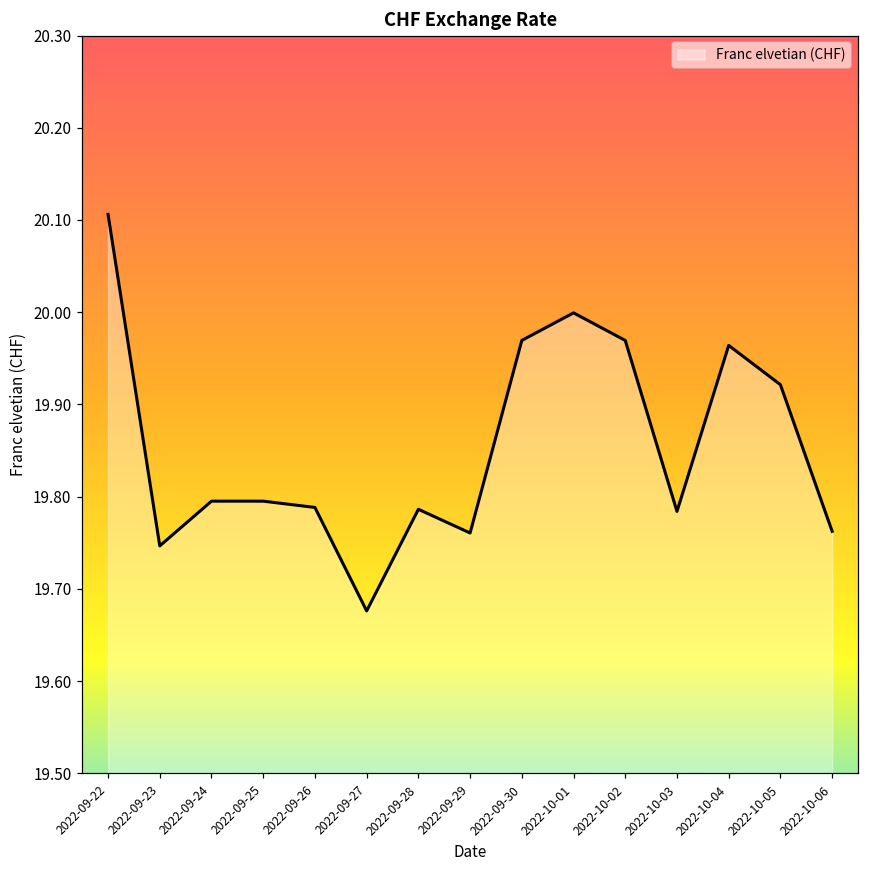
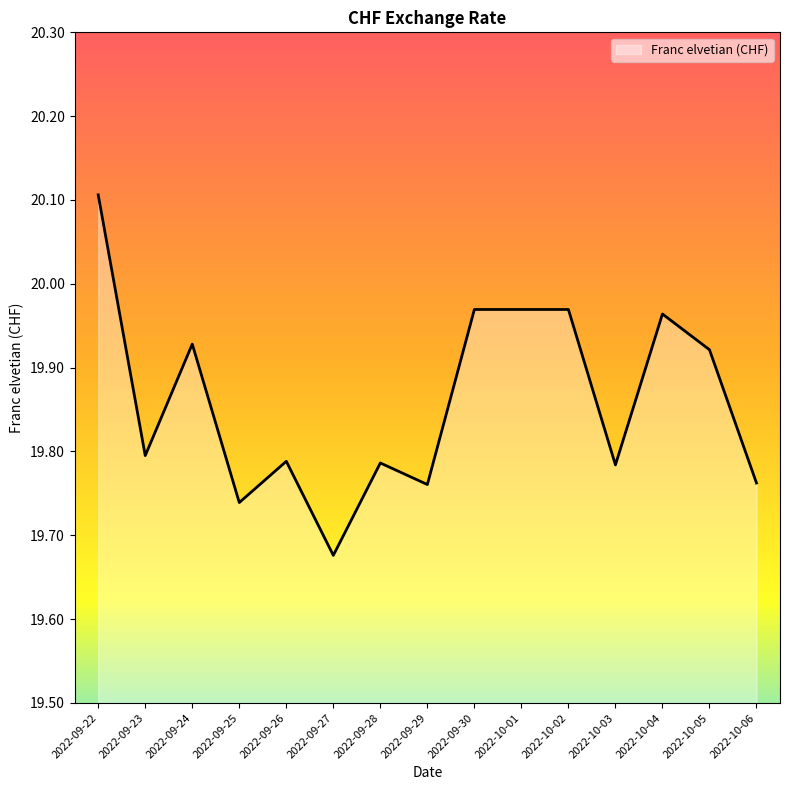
2022-09-23: 19.75 -> 19.80
2022-09-24: 19.80 -> 19.93
2022-09-25: 19.80 -> 19.74
2022-10-01: 20.00 -> 19.97
